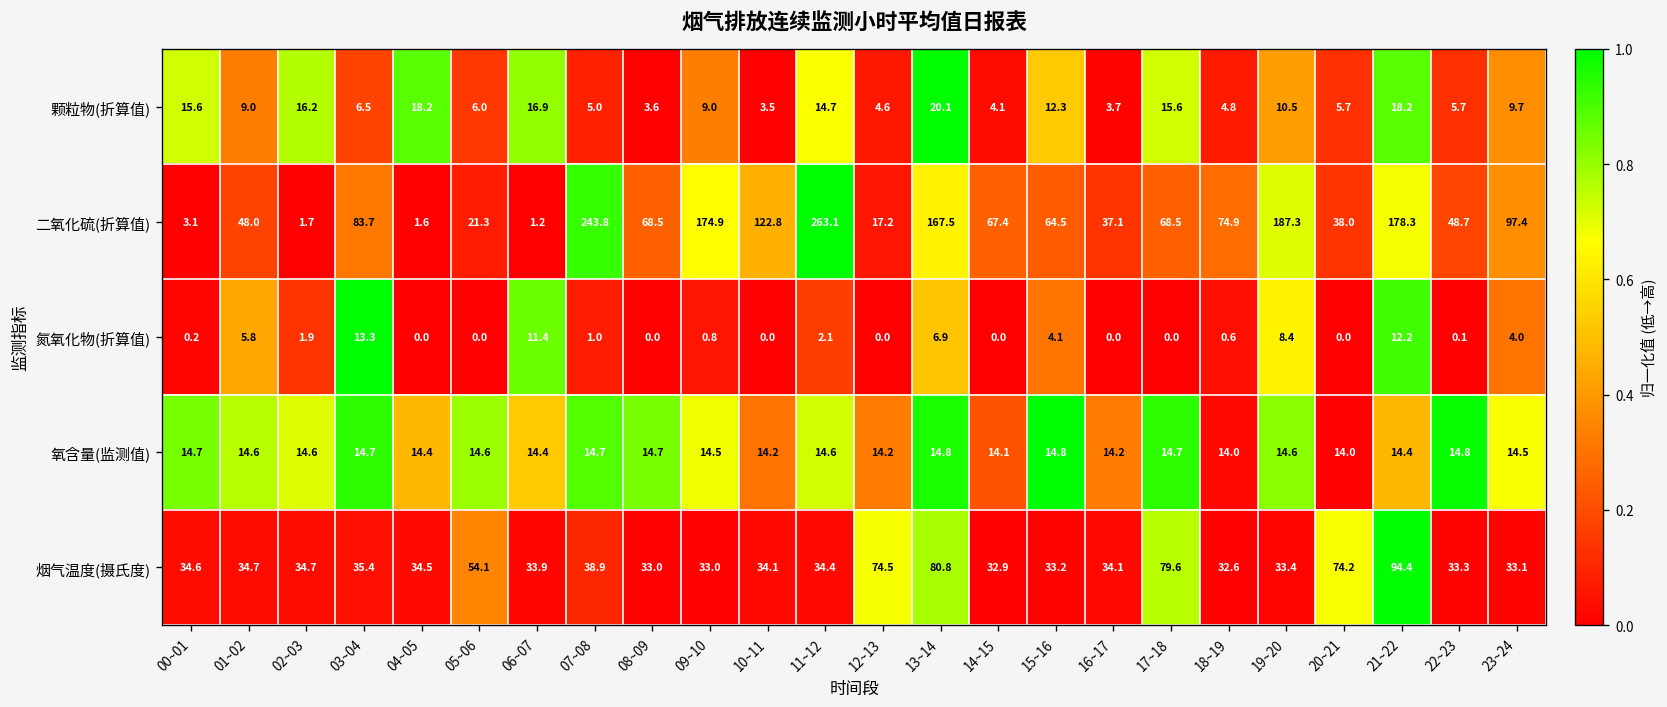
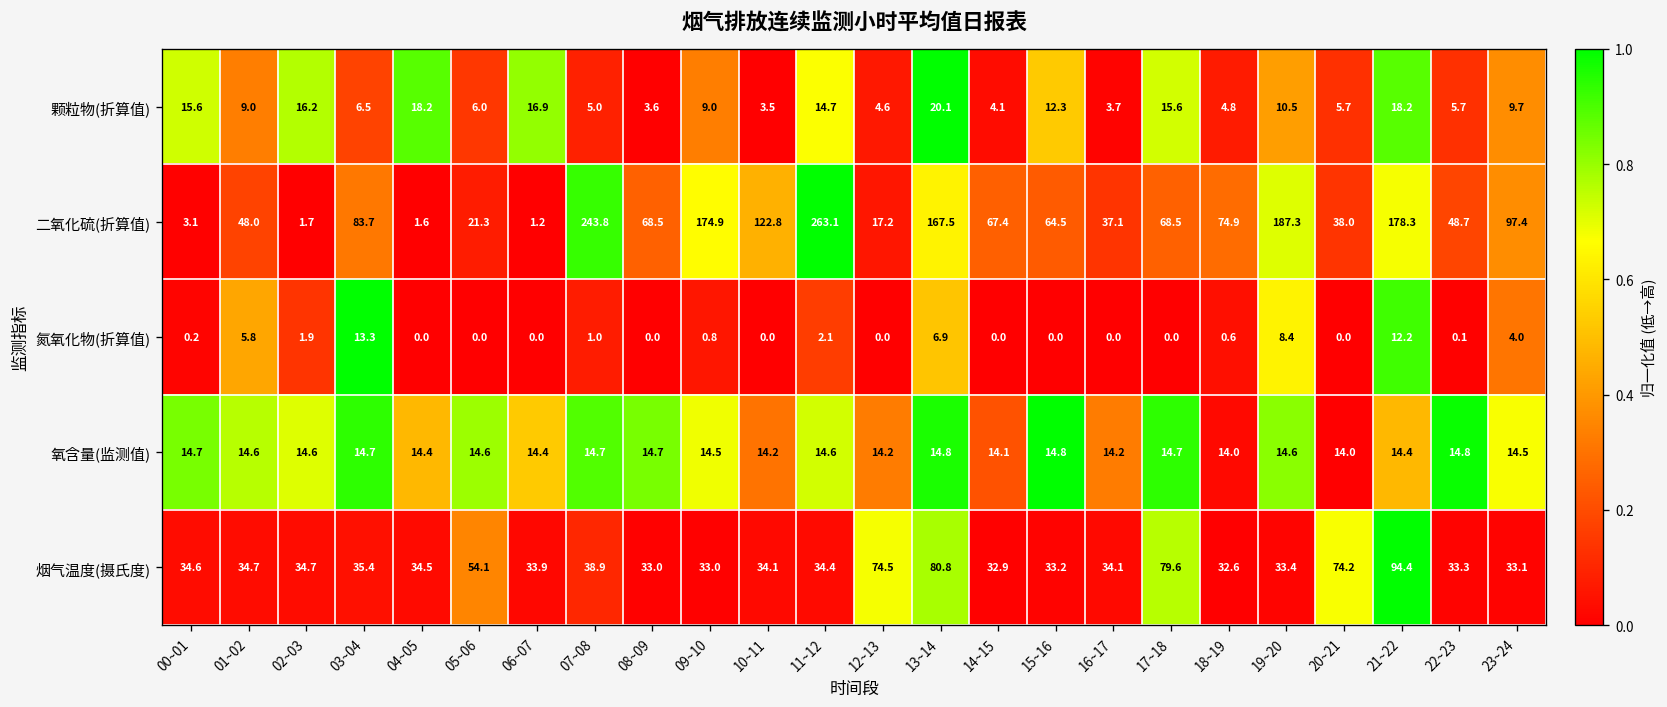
氮氧化物(折算值), 06~07: 11.4 -> 0.0
氮氧化物(折算值), 15~16: 4.1 -> 0.0
